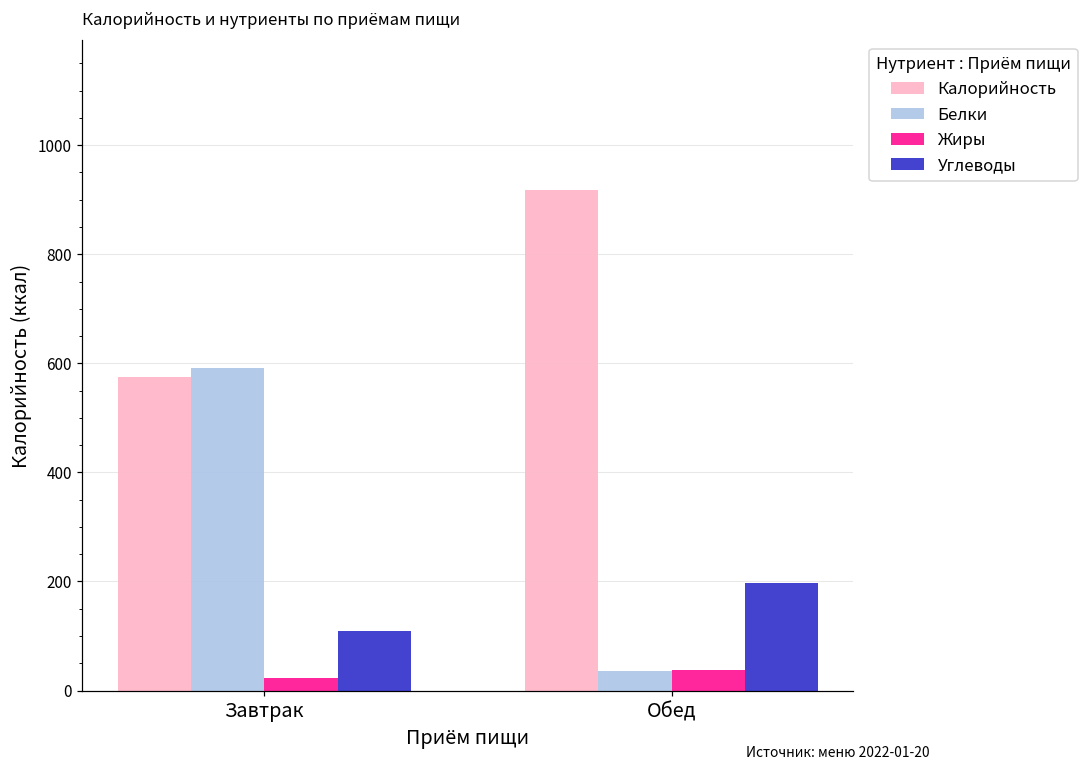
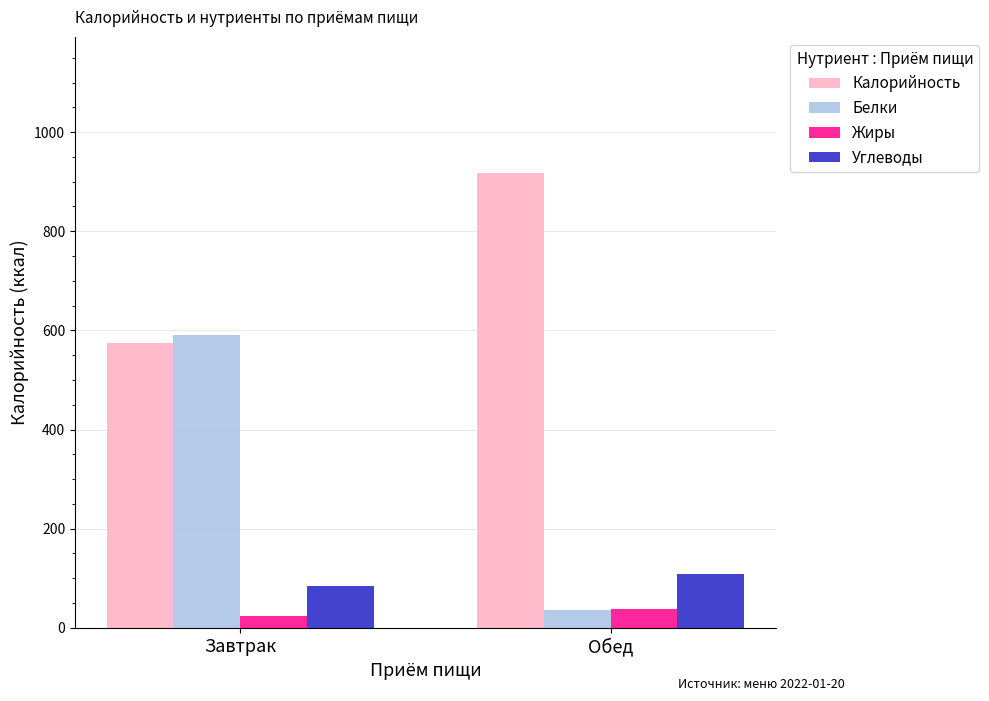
Углеводы, Завтрак: 110 -> 80
Углеводы, Обед: 200 -> 110
